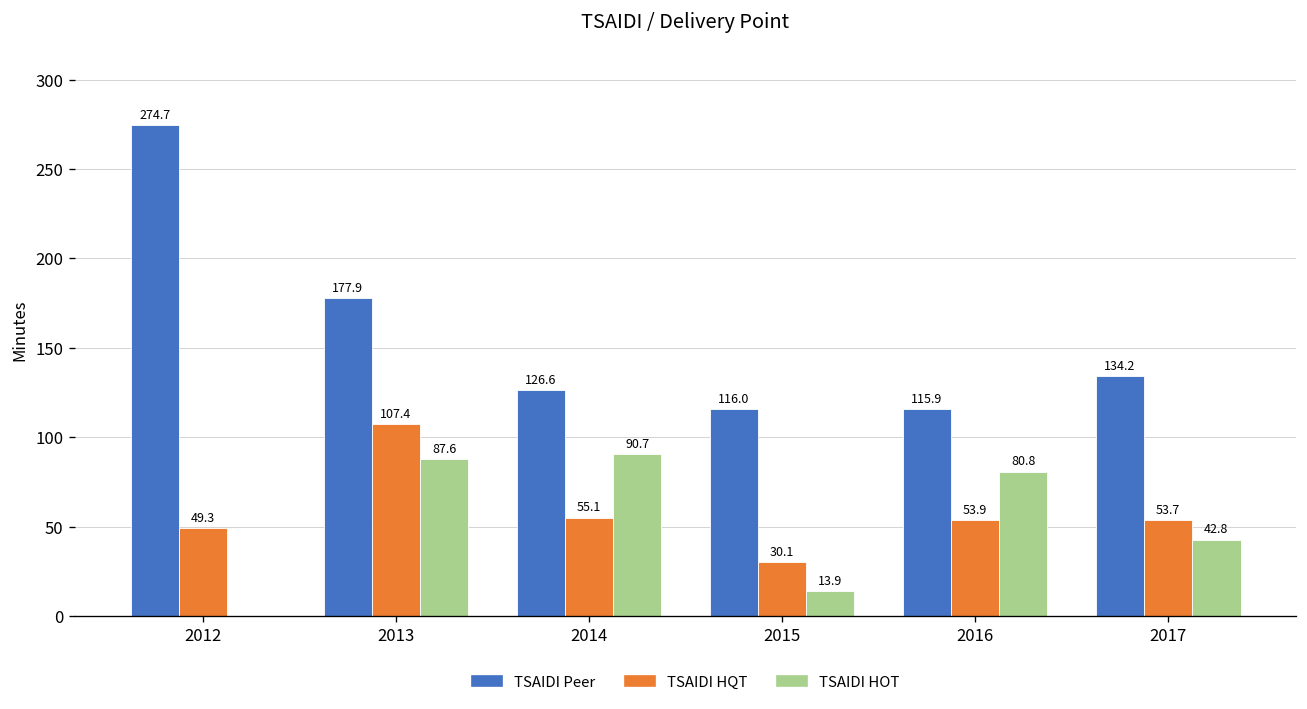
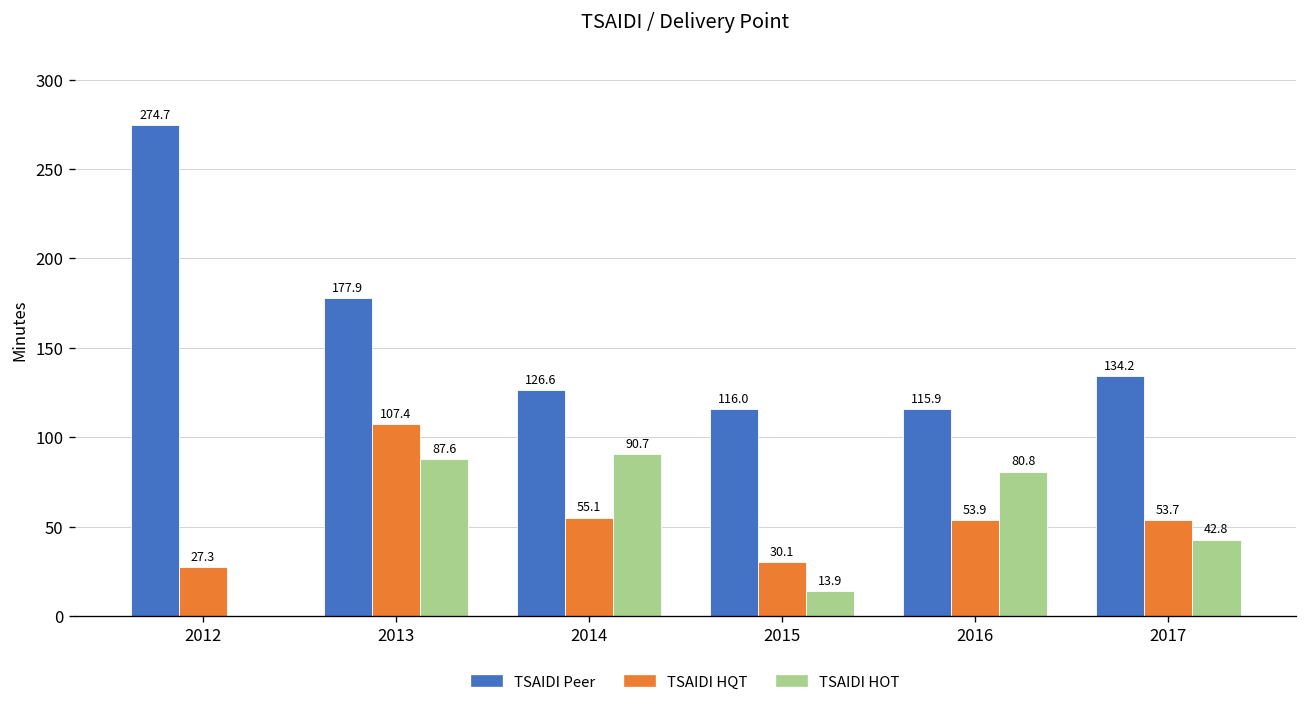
TSAIDI HQT, 2012: 49.3 -> 27.3
